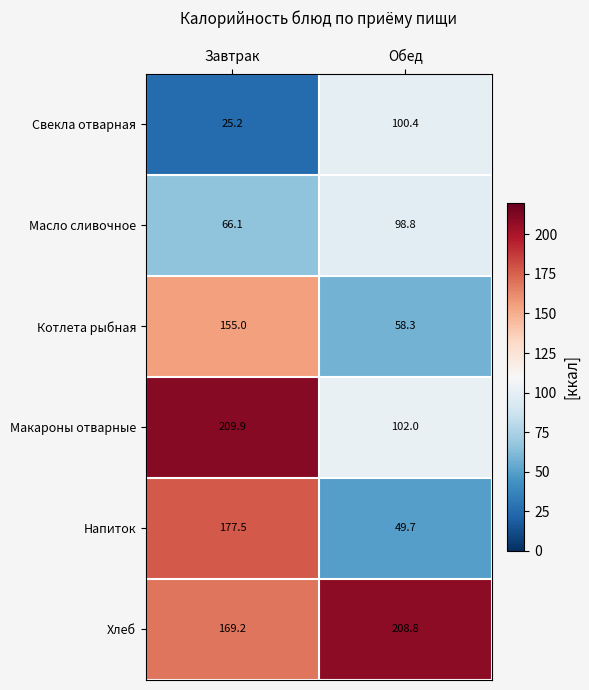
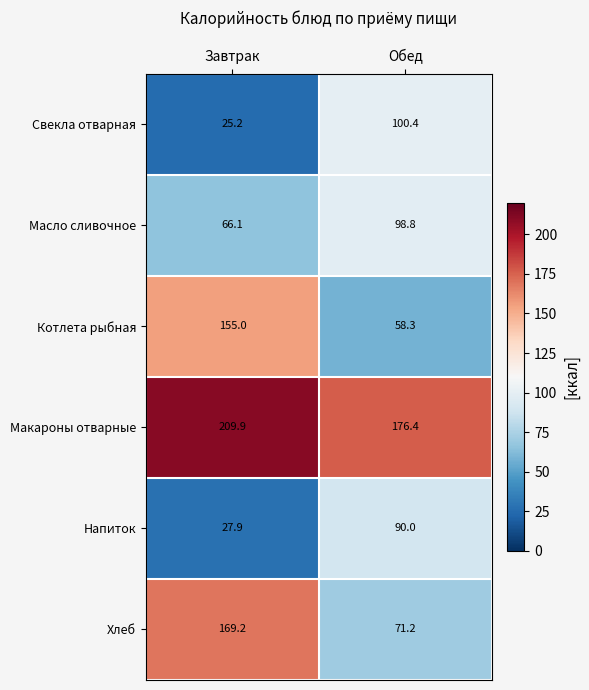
Макароны отварные, Обед: 102.0 -> 176.4
Напиток, Завтрак: 177.5 -> 27.9
Напиток, Обед: 49.7 -> 90.0
Хлеб, Обед: 208.8 -> 71.2
